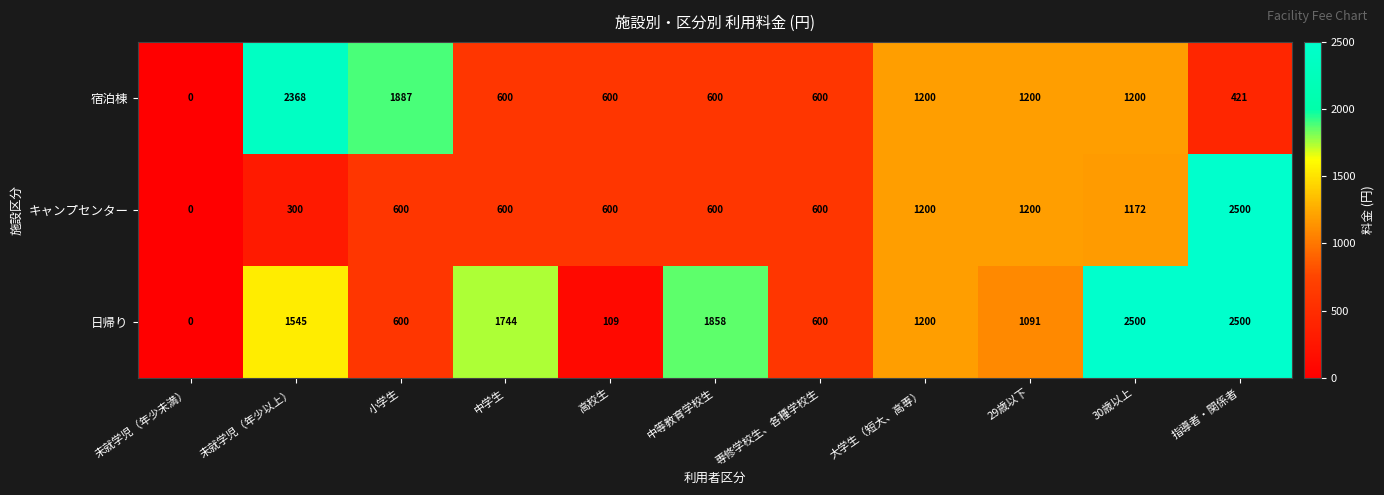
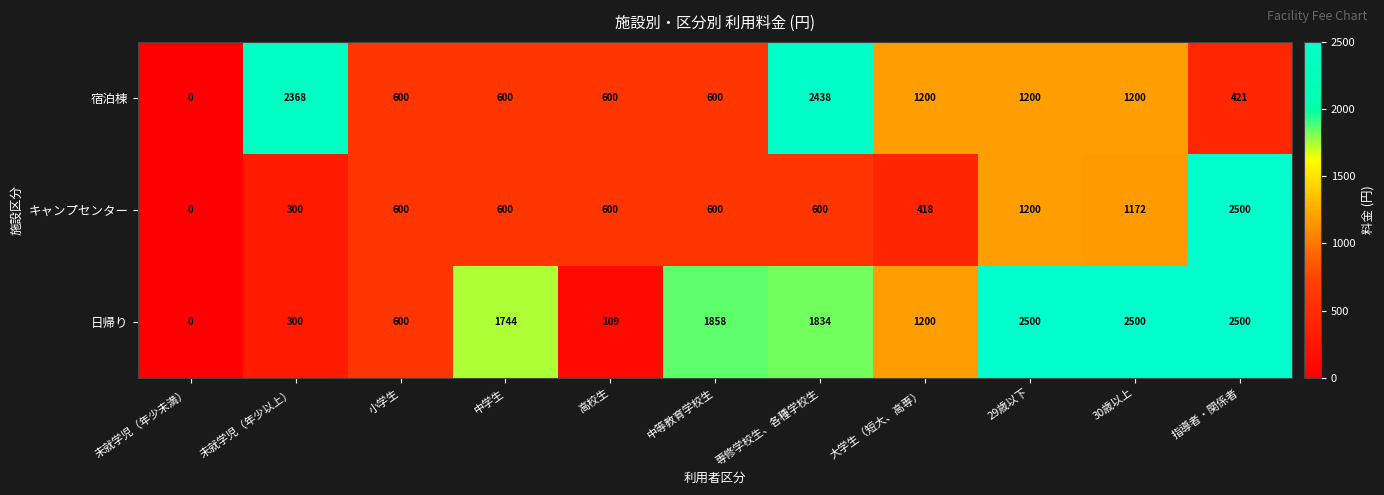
宿泊棟, 小学生: 1887 -> 600
宿泊棟, 専修学校生、各種学校生: 600 -> 2438
キャンプセンター, 大学生（短大、高専）: 1200 -> 418
日帰り, 未就学児（年少以上）: 1545 -> 300
日帰り, 専修学校生、各種学校生: 600 -> 1834
日帰り, 29歳以下: 1091 -> 2500
